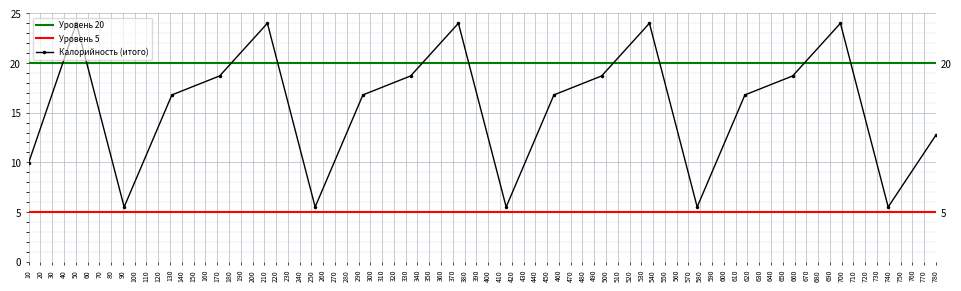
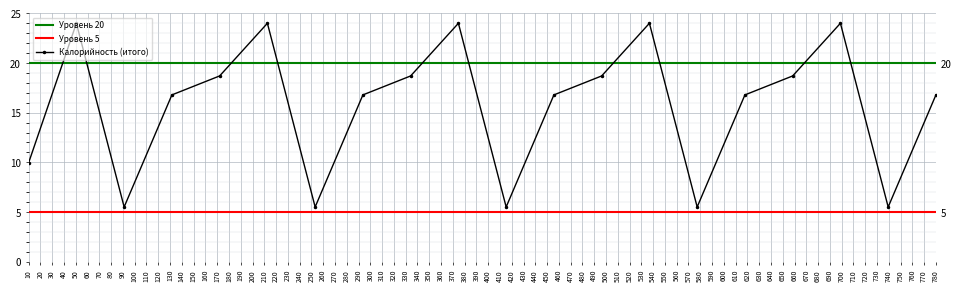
780: 13 -> 17
